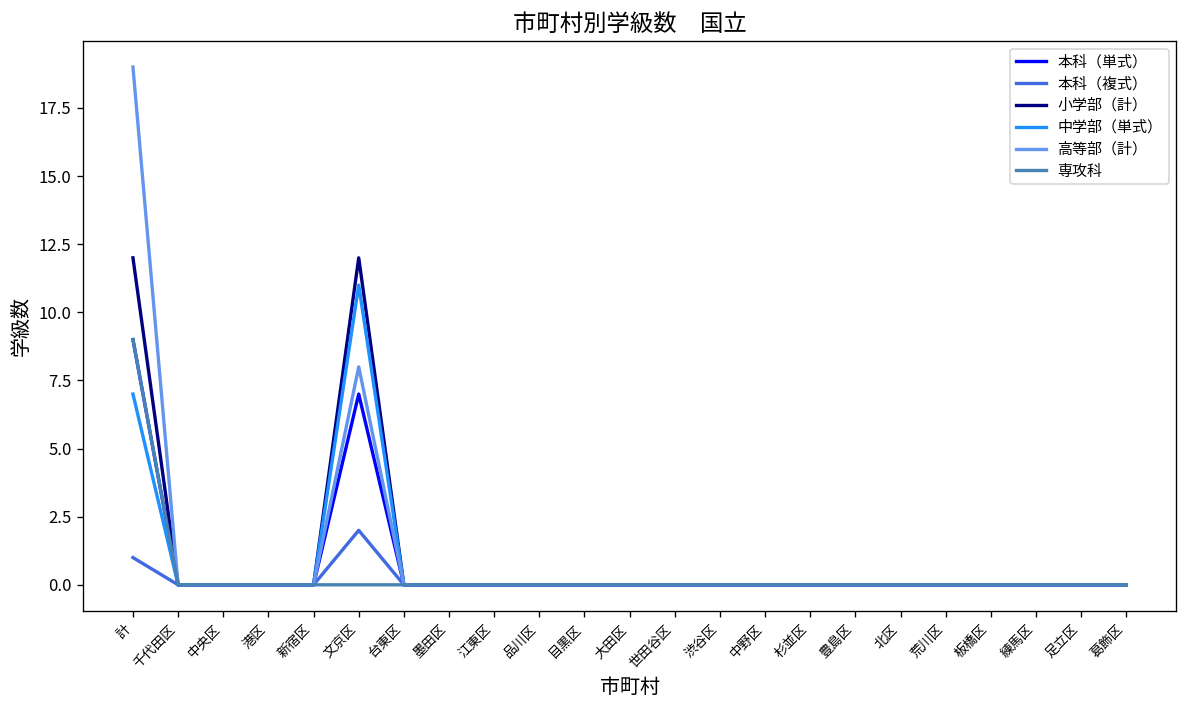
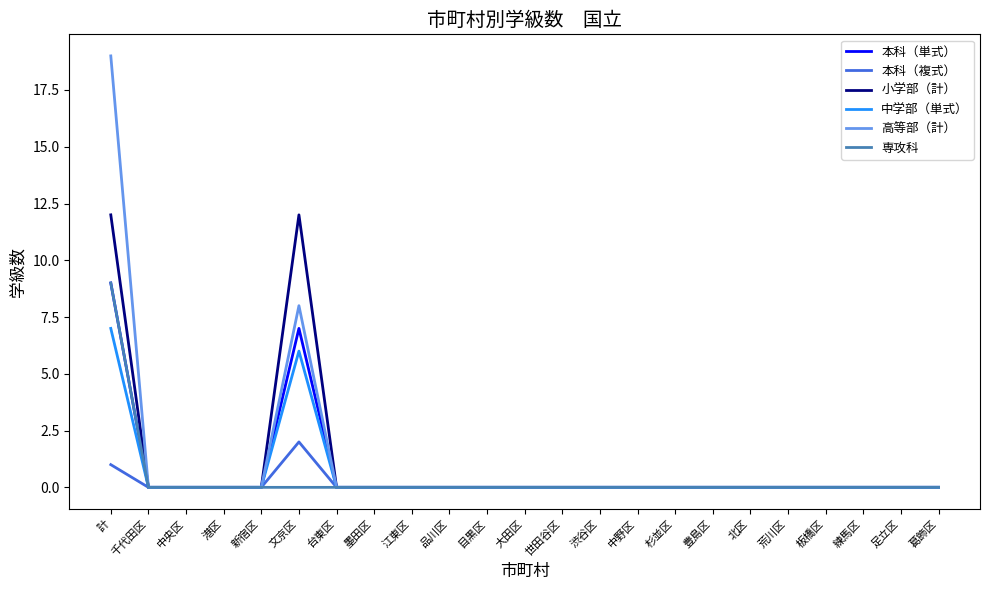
中学部（単式）, 文京区: 11 -> 6
